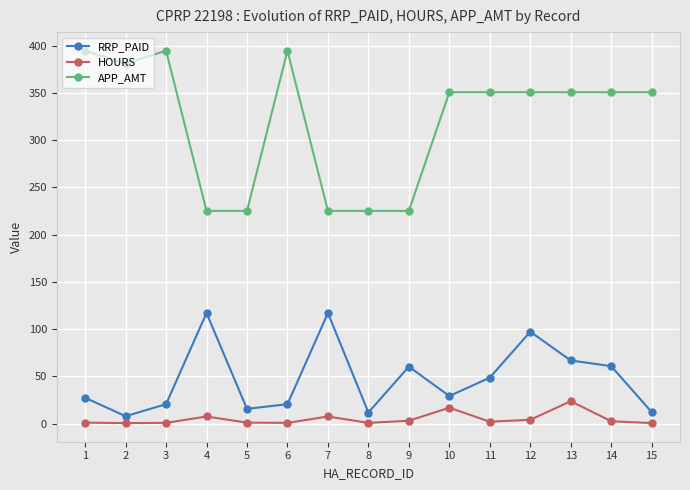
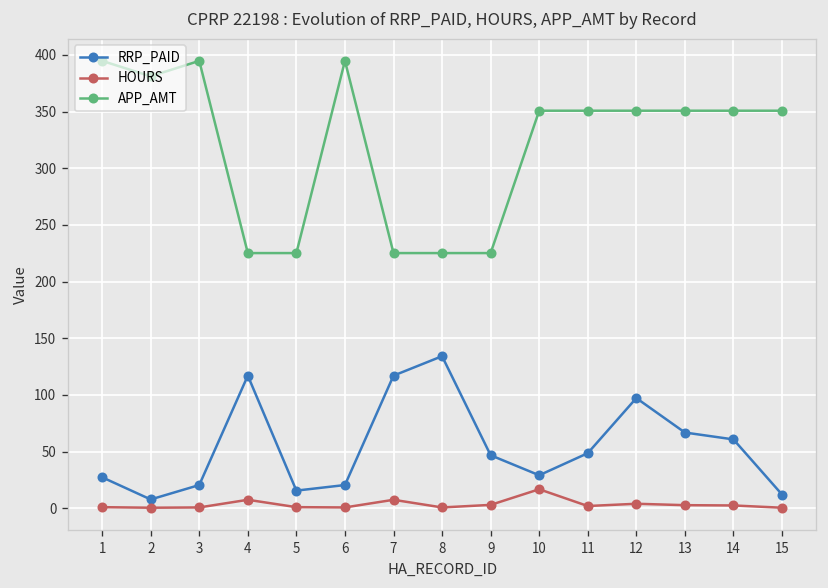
RRP_PAID, 8: 10 -> 130
RRP_PAID, 9: 60 -> 50
HOURS, 13: 20 -> 0
